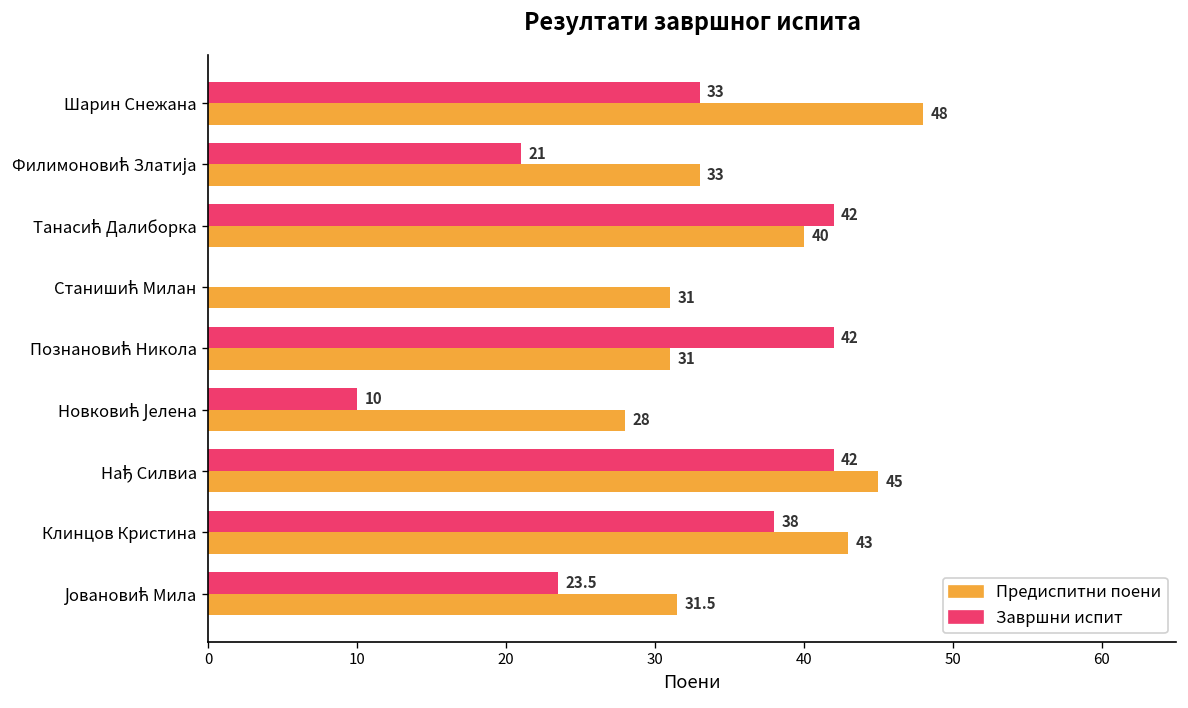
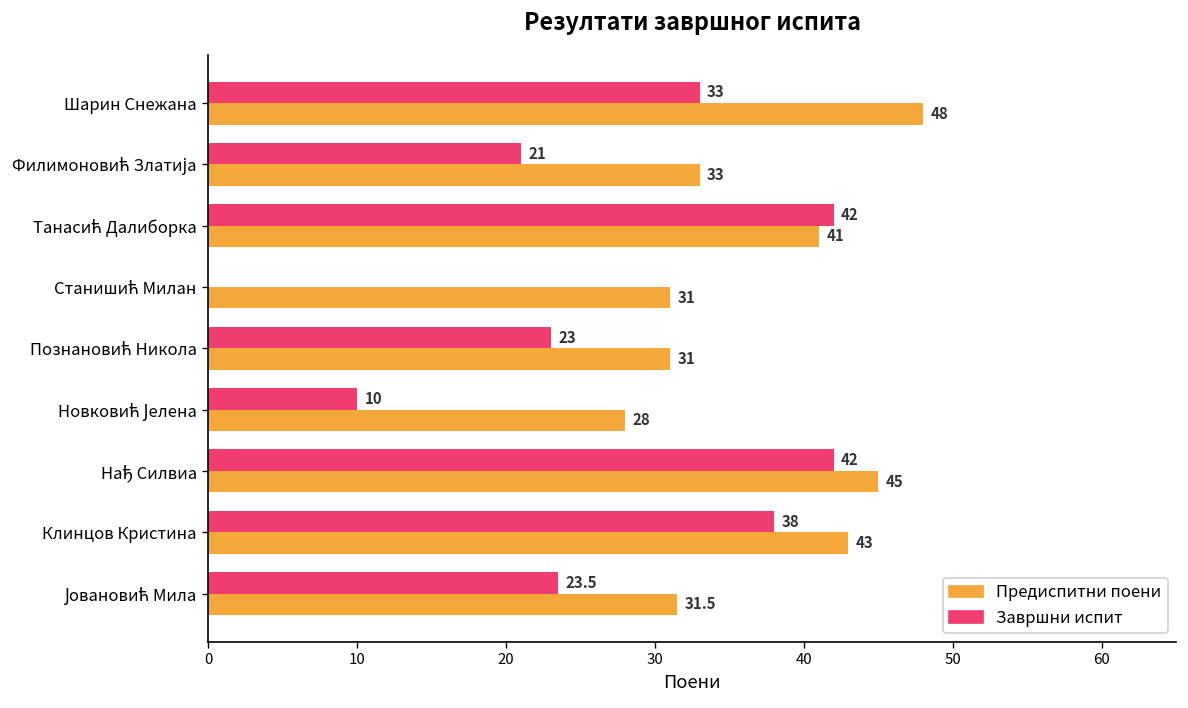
Предиспитни поени, Танасић Далиборка: 40 -> 41
Завршни испит, Познановић Никола: 42 -> 23
